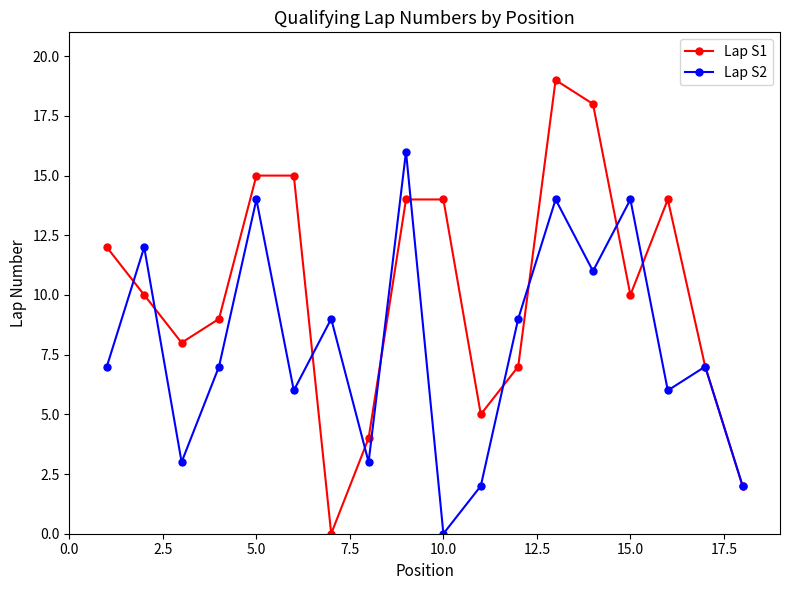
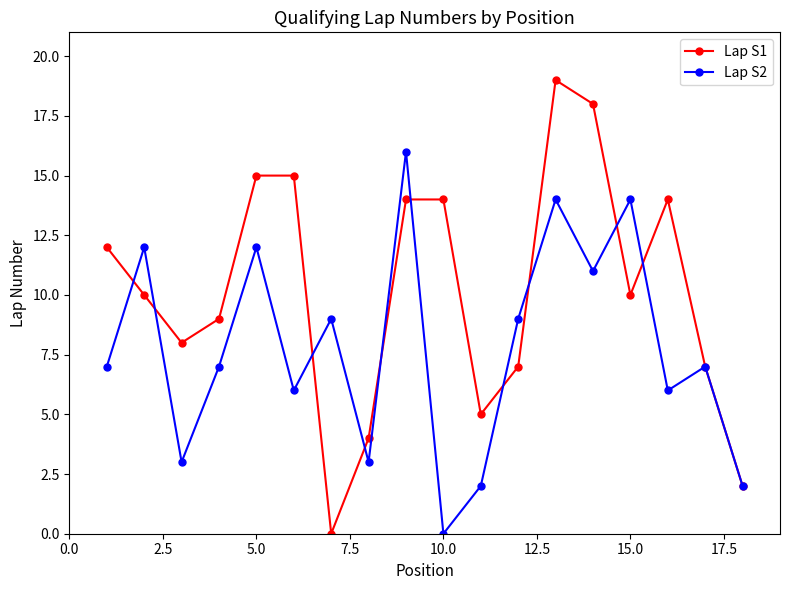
Lap S2, 5.0: 14 -> 12
